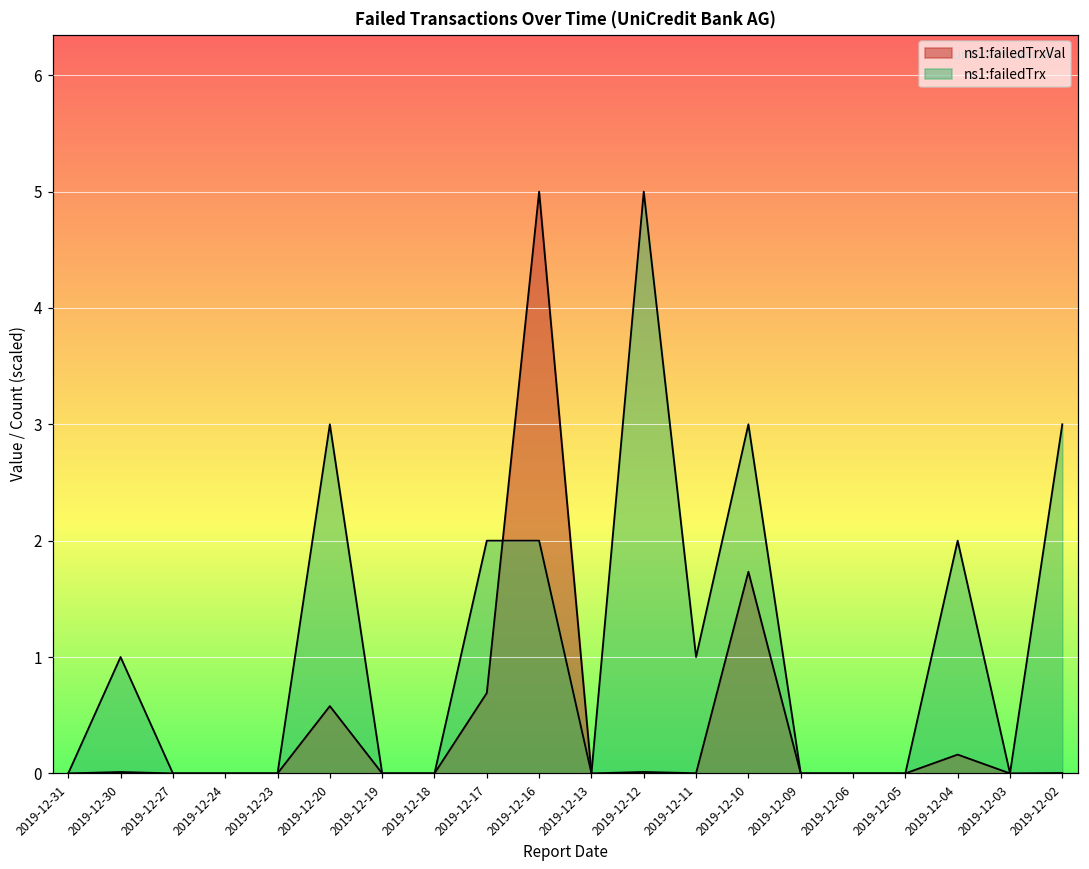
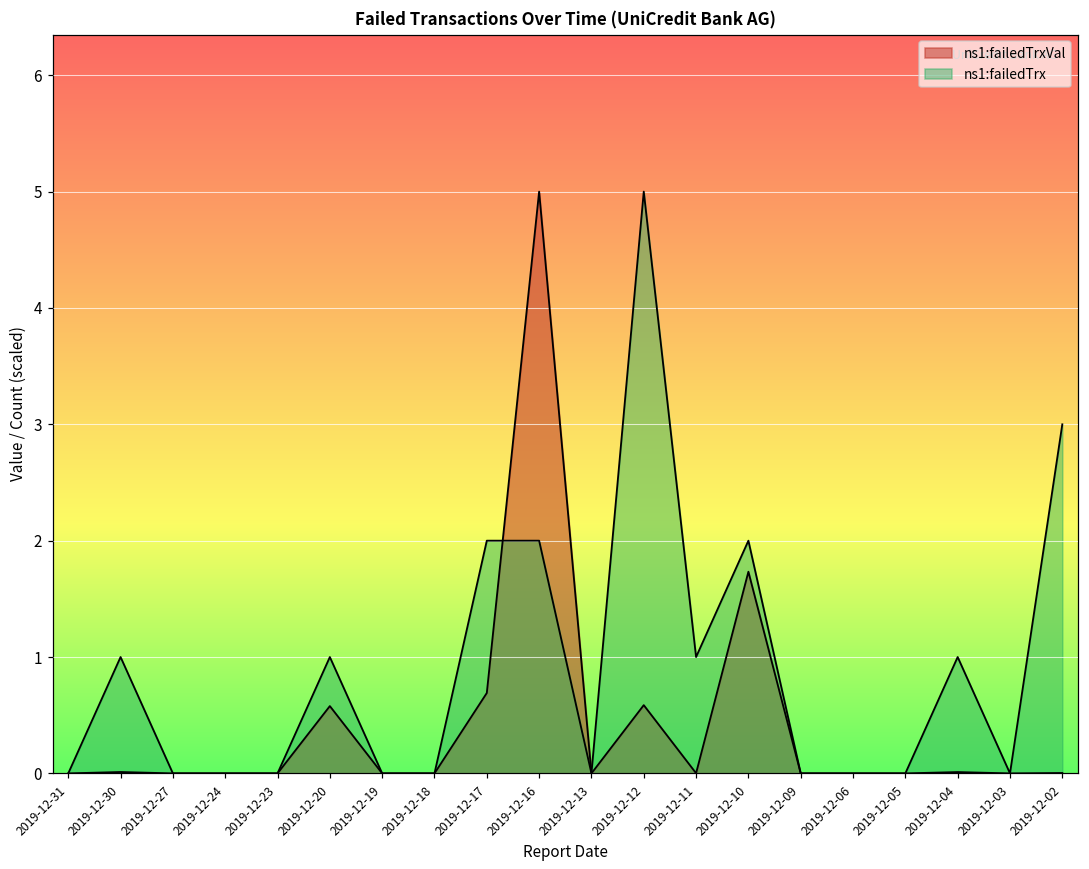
ns1:failedTrx, 2019-12-20: 3 -> 1
ns1:failedTrxVal, 2019-12-12: 0.01 -> 0.59
ns1:failedTrx, 2019-12-10: 3 -> 2
ns1:failedTrxVal, 2019-12-04: 0.16 -> 0.01
ns1:failedTrx, 2019-12-04: 2 -> 1
